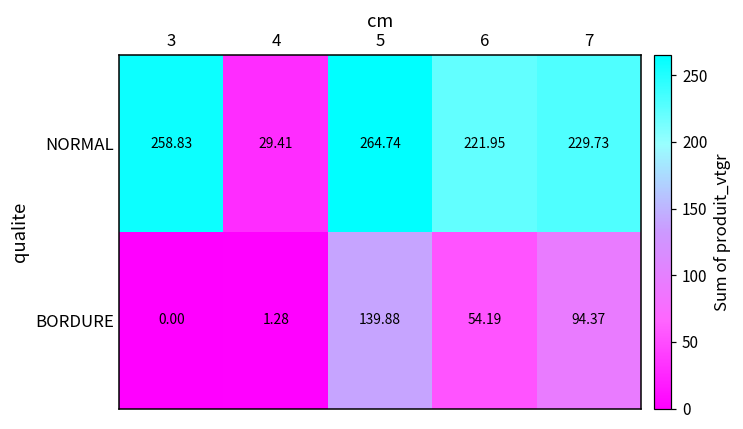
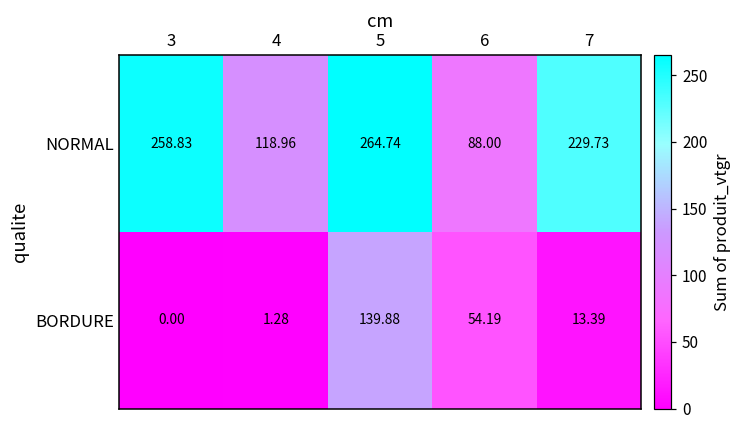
NORMAL, 4: 29.41 -> 118.96
NORMAL, 6: 221.95 -> 88.00
BORDURE, 7: 94.37 -> 13.39
